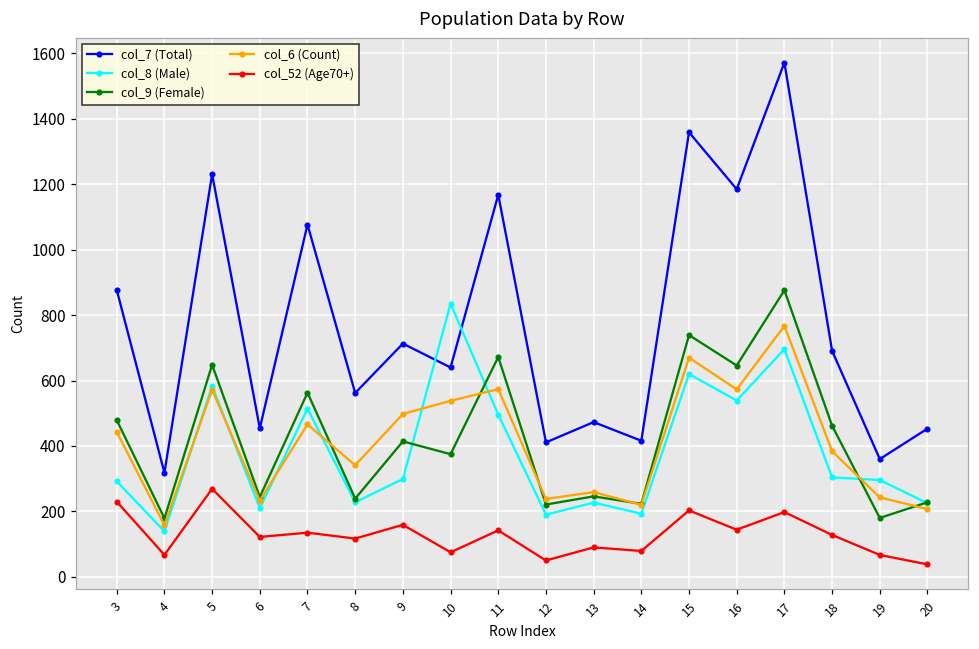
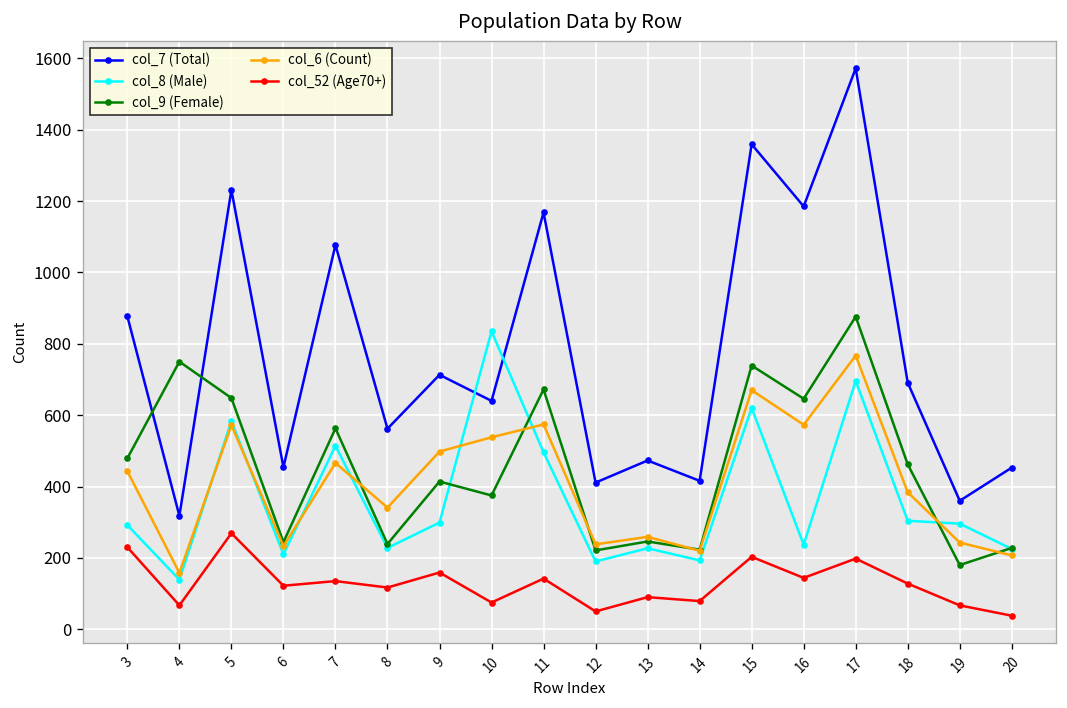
col_9 (Female), 4: 180 -> 750
col_8 (Male), 16: 540 -> 240
